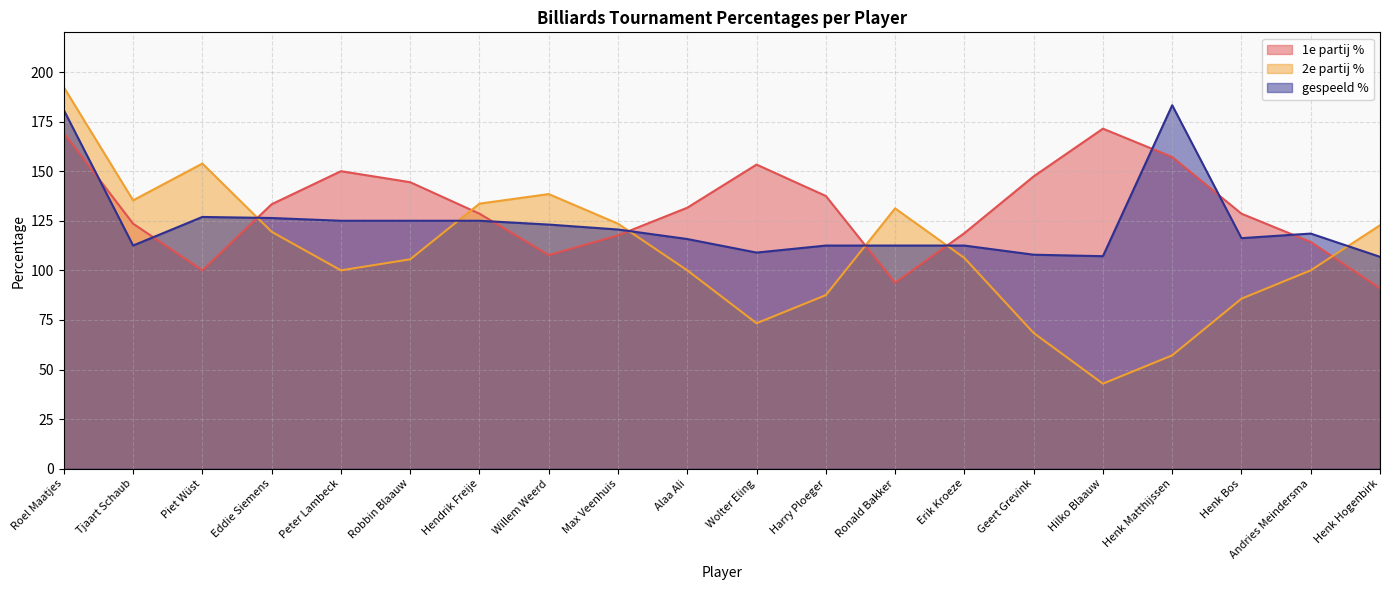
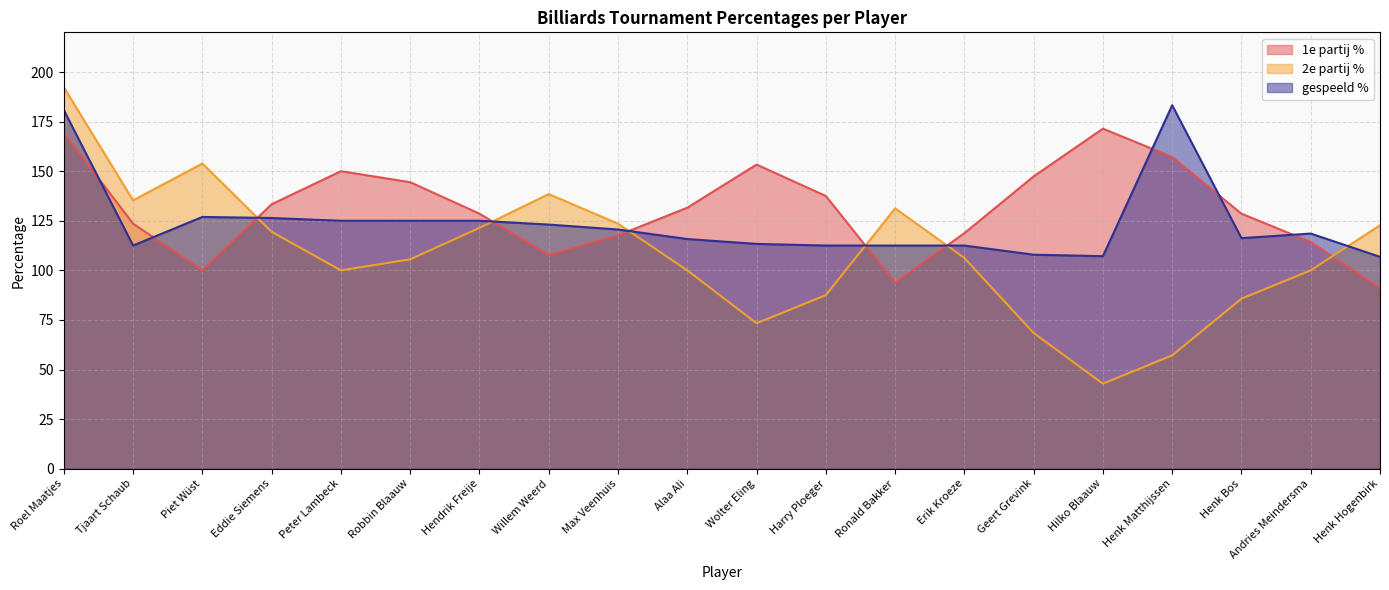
2e partij %, Hendrik Freije: 134 -> 121
gespeeld %, Wolter Eling: 109 -> 113
